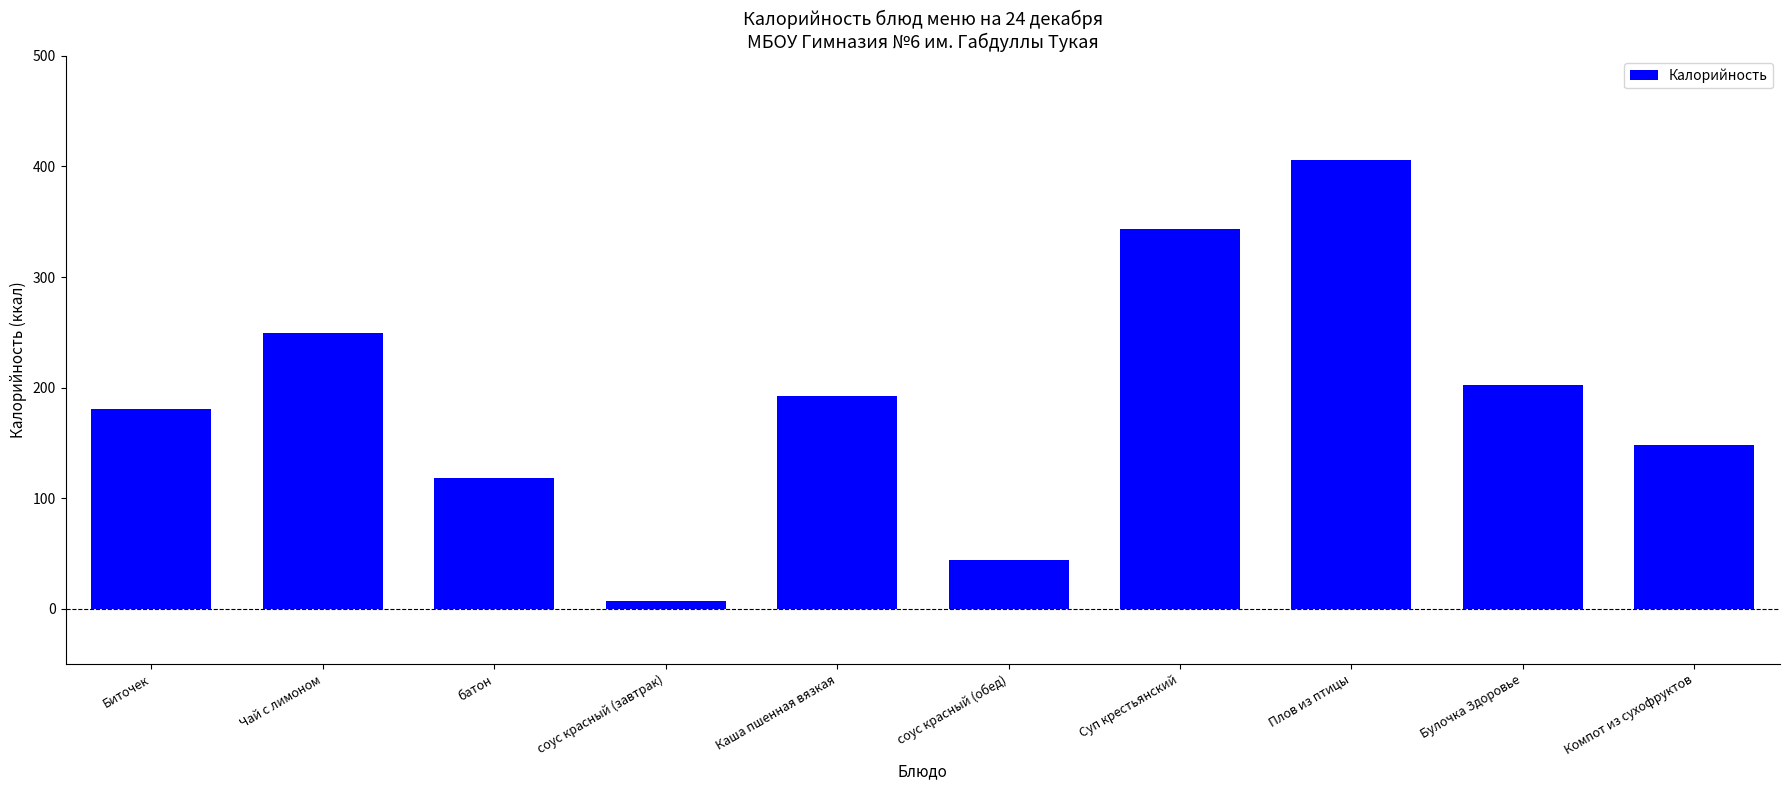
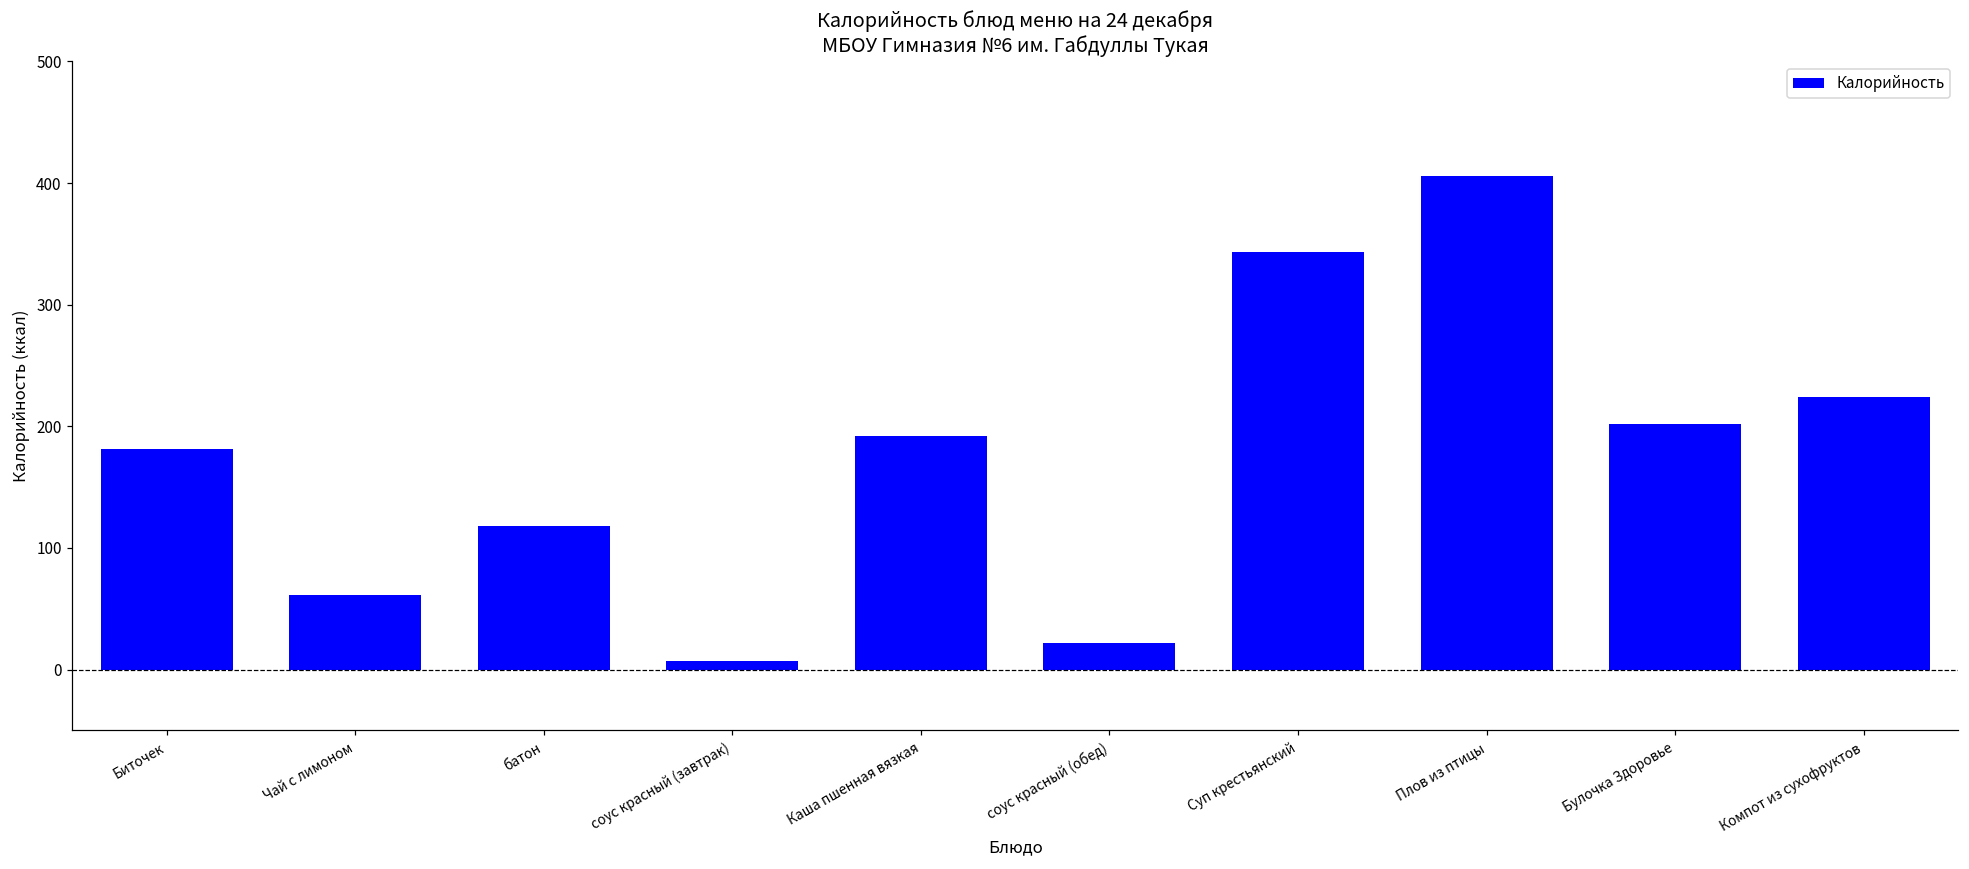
Чай с лимоном: 249 -> 61
соус красный (обед): 44 -> 22
Компот из сухофруктов: 148 -> 224
